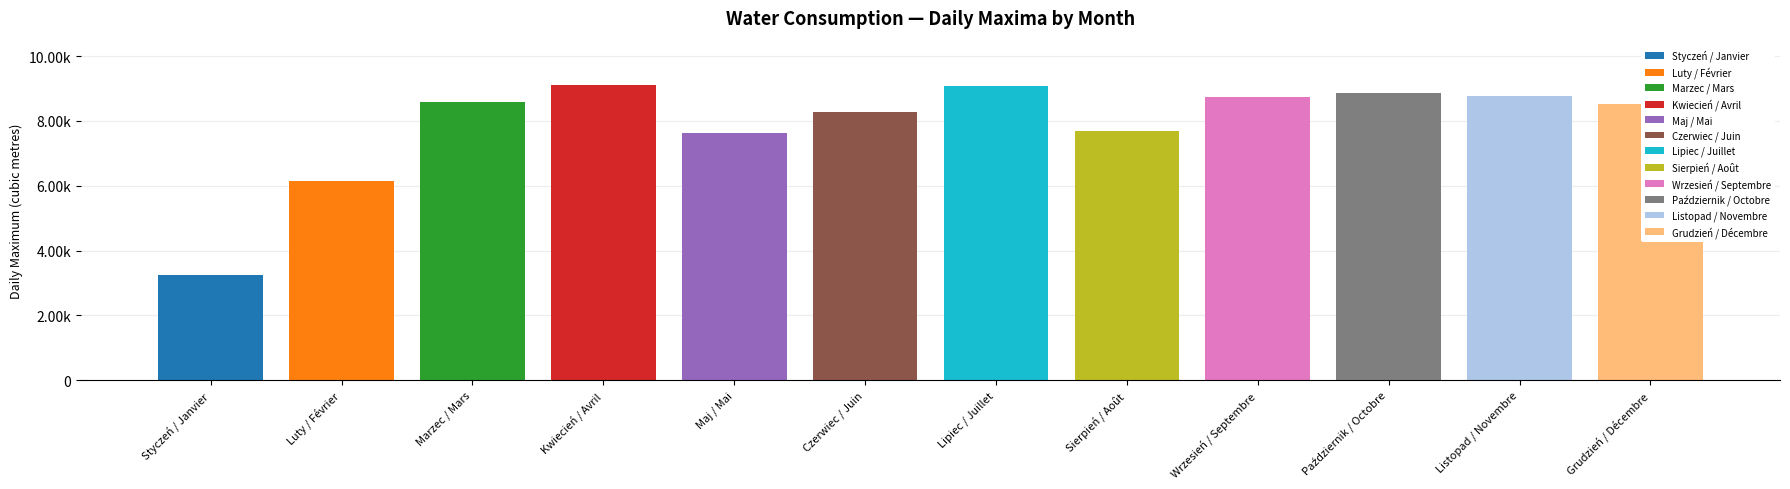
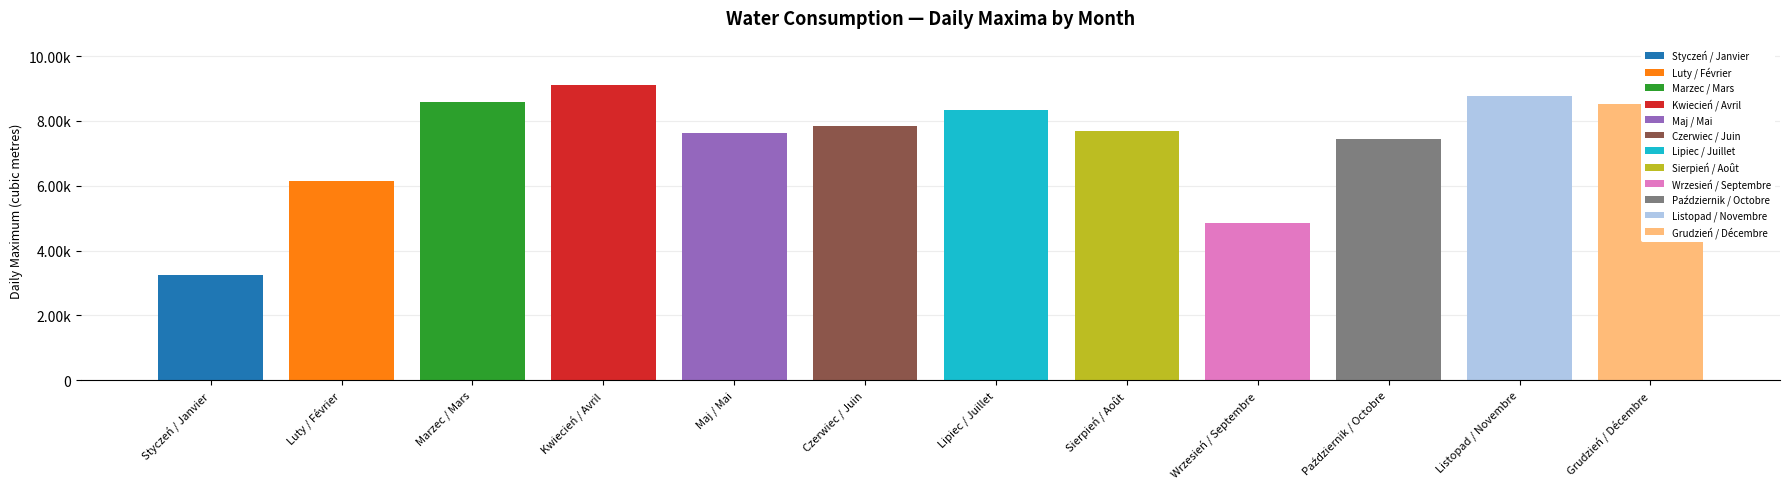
Czerwiec / Juin: 8300 -> 7800
Lipiec / Juillet: 9100 -> 8300
Wrzesień / Septembre: 8700 -> 4900
Październik / Octobre: 8900 -> 7400
